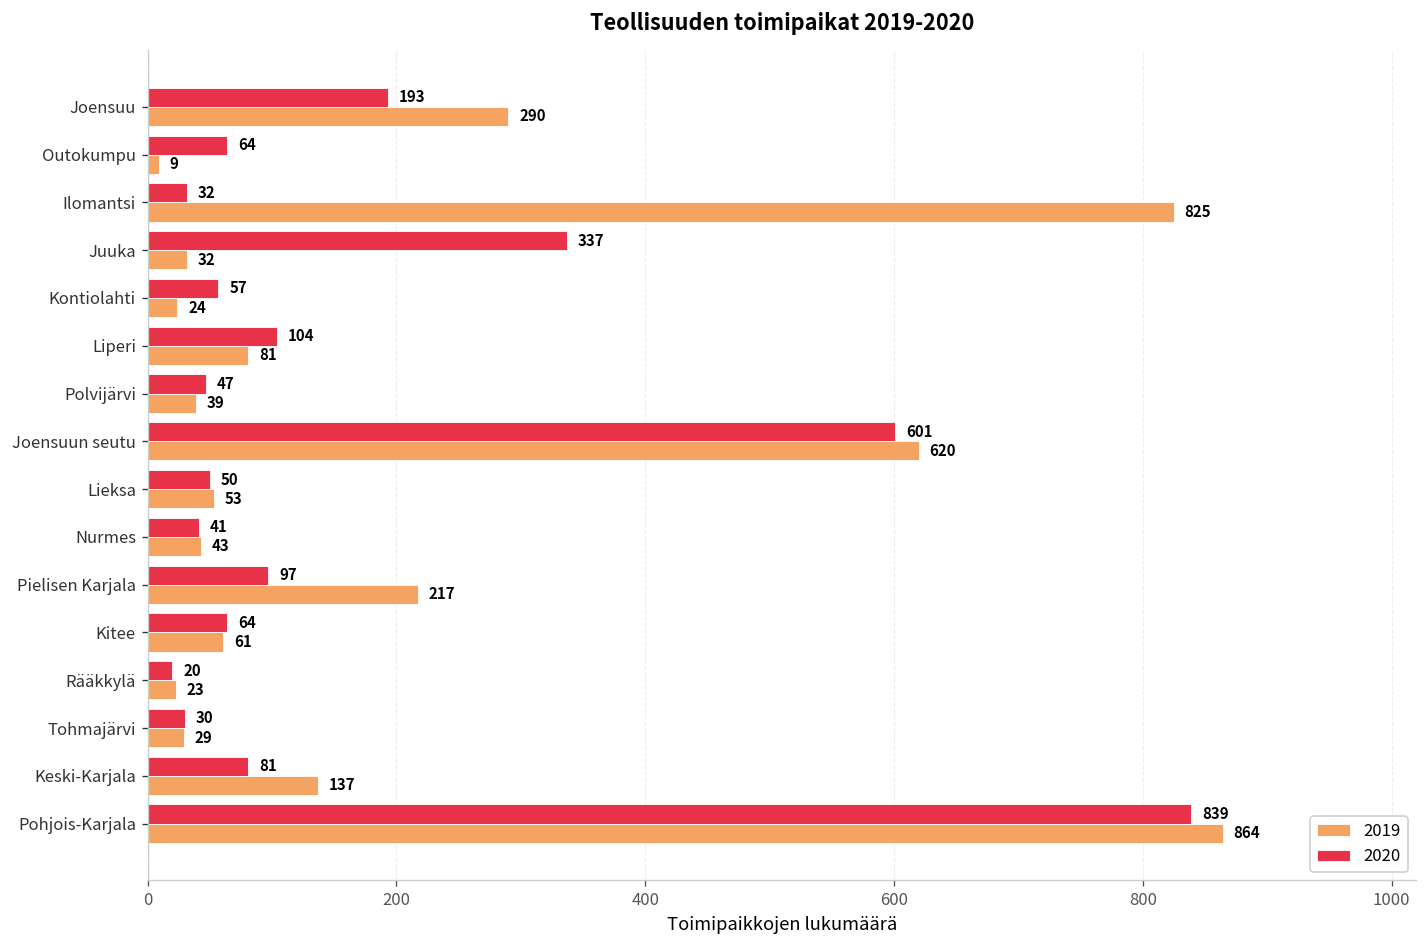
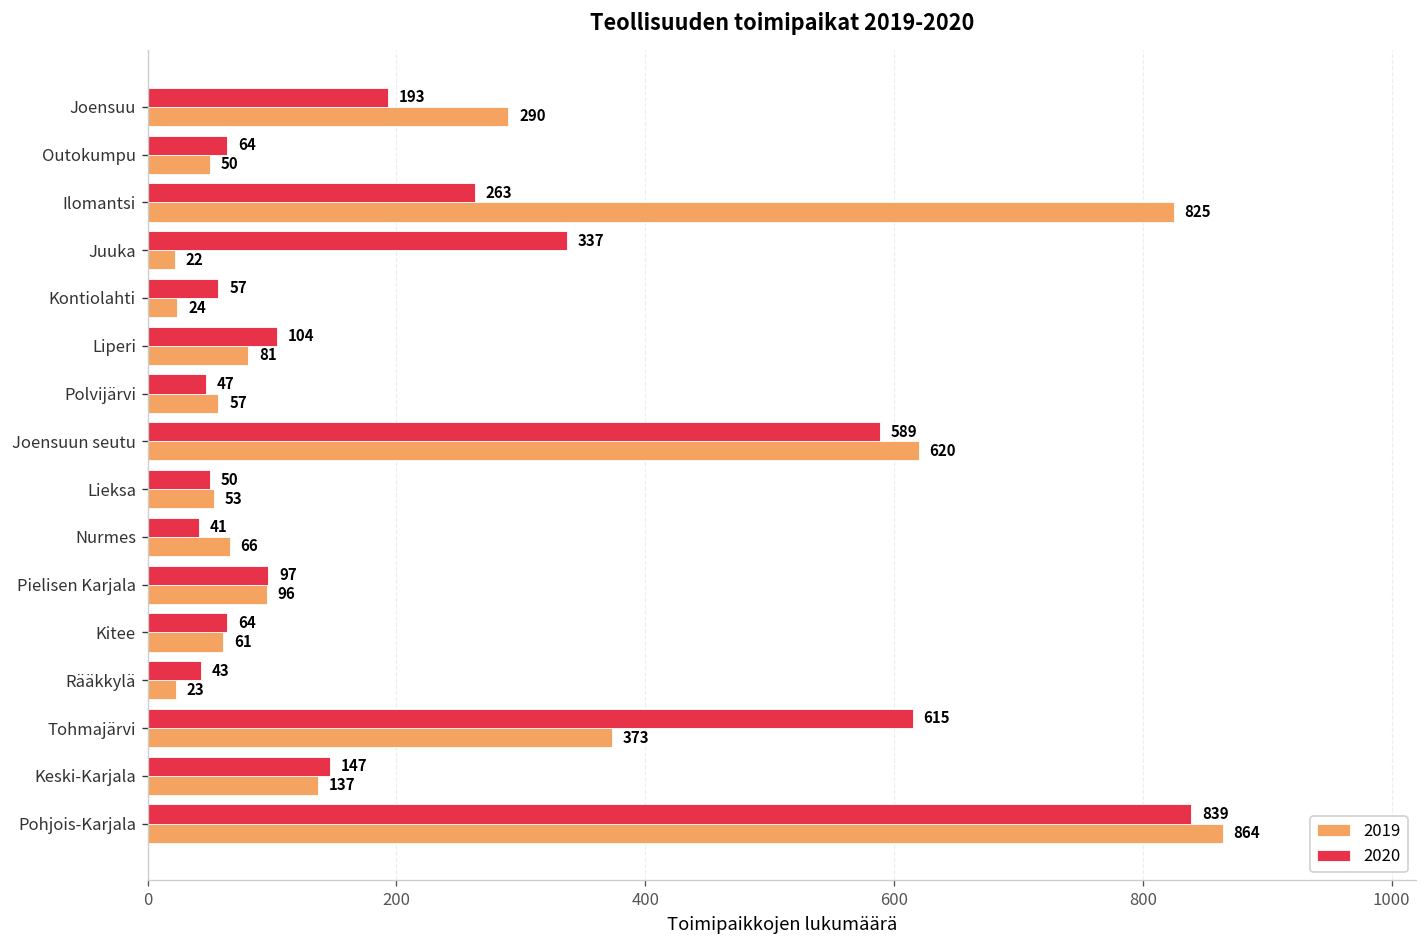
2019, Outokumpu: 9 -> 50
2020, Ilomantsi: 32 -> 263
2019, Juuka: 32 -> 22
2019, Polvijärvi: 39 -> 57
2020, Joensuun seutu: 601 -> 589
2019, Nurmes: 43 -> 66
2019, Pielisen Karjala: 217 -> 96
2020, Rääkkylä: 20 -> 43
2020, Tohmajärvi: 30 -> 615
2019, Tohmajärvi: 29 -> 373
2020, Keski-Karjala: 81 -> 147
